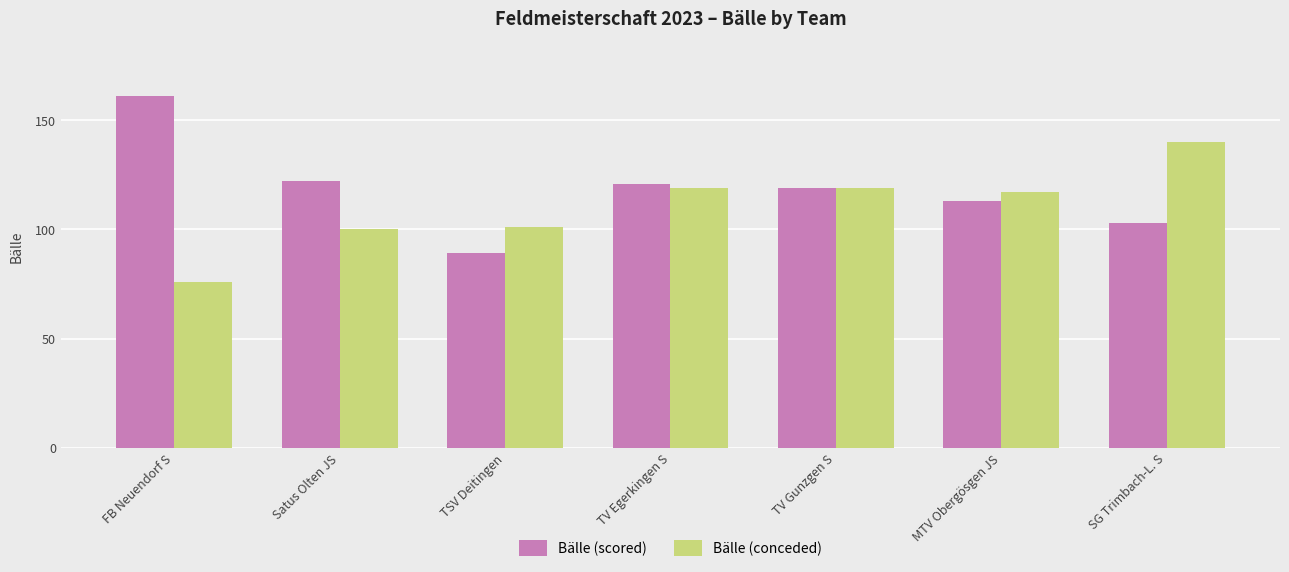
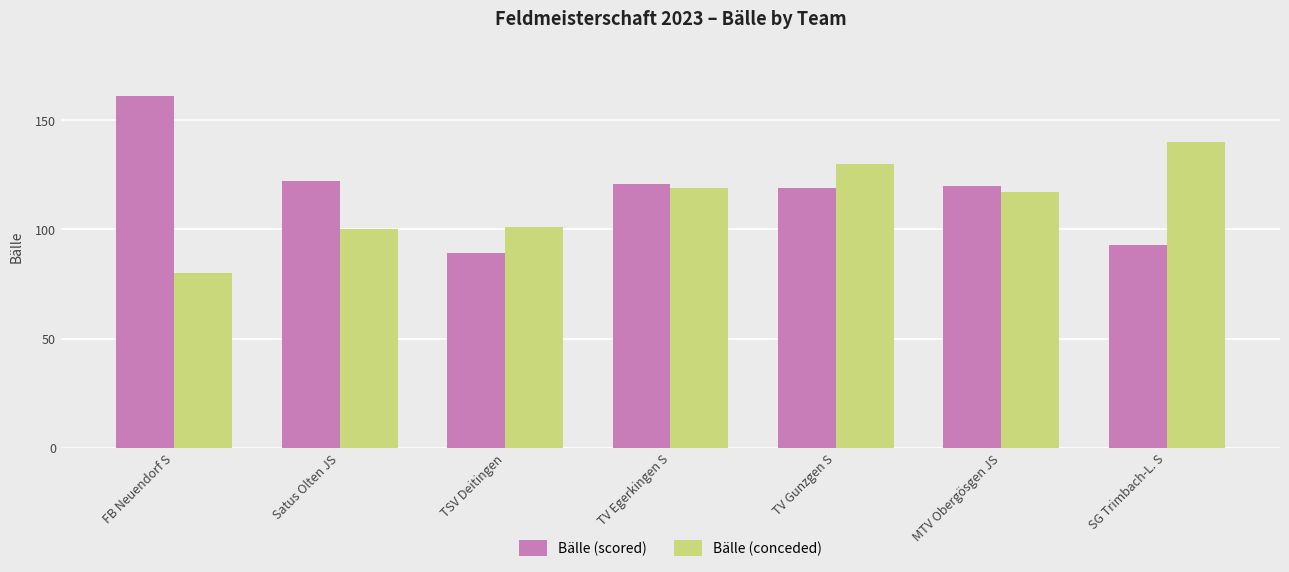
Bälle (conceded), FB Neuendorf S: 76 -> 80
Bälle (conceded), TV Gunzgen S: 119 -> 130
Bälle (scored), MTV Obergösgen JS: 113 -> 120
Bälle (scored), SG Trimbach-L. S: 103 -> 93
